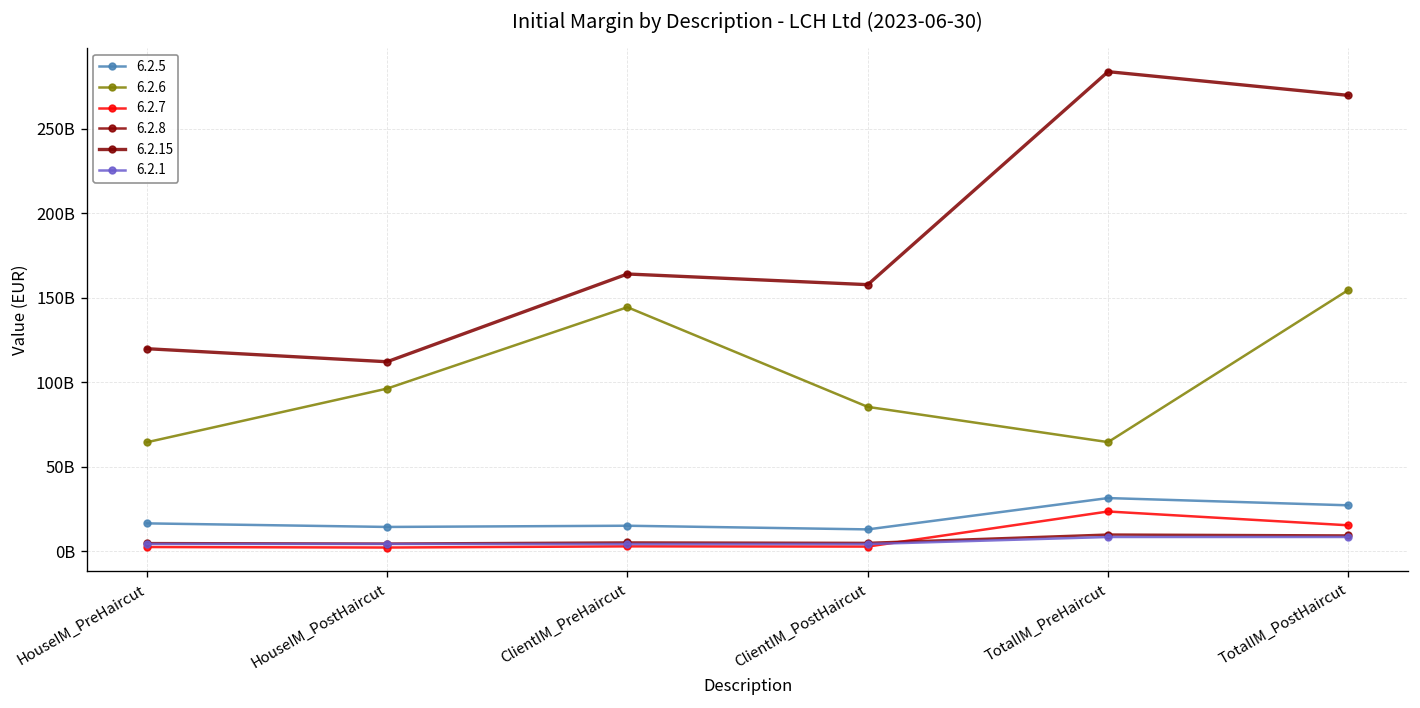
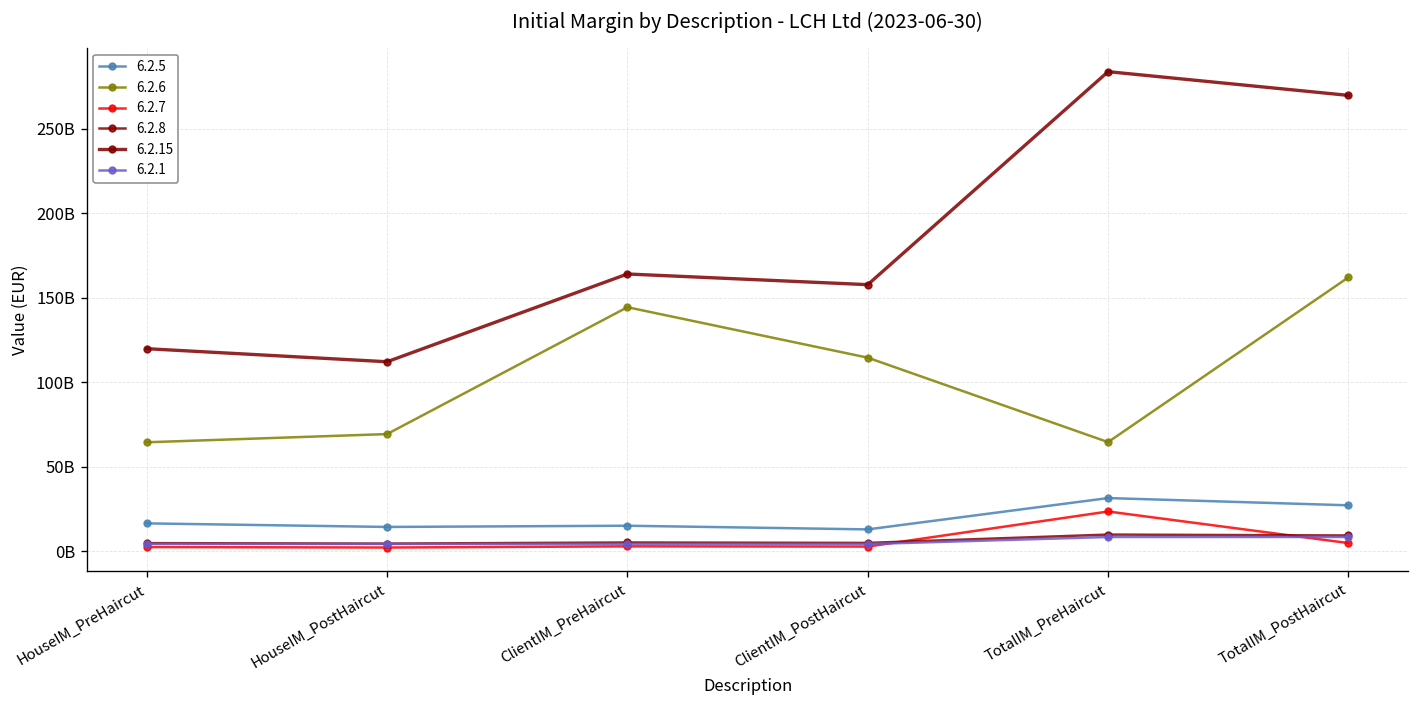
6.2.6, HouseIM_PostHaircut: 96000000000 -> 69000000000
6.2.6, ClientIM_PostHaircut: 85000000000 -> 114000000000
6.2.6, TotalIM_PostHaircut: 154000000000 -> 162000000000
6.2.7, TotalIM_PostHaircut: 15000000000 -> 5000000000
